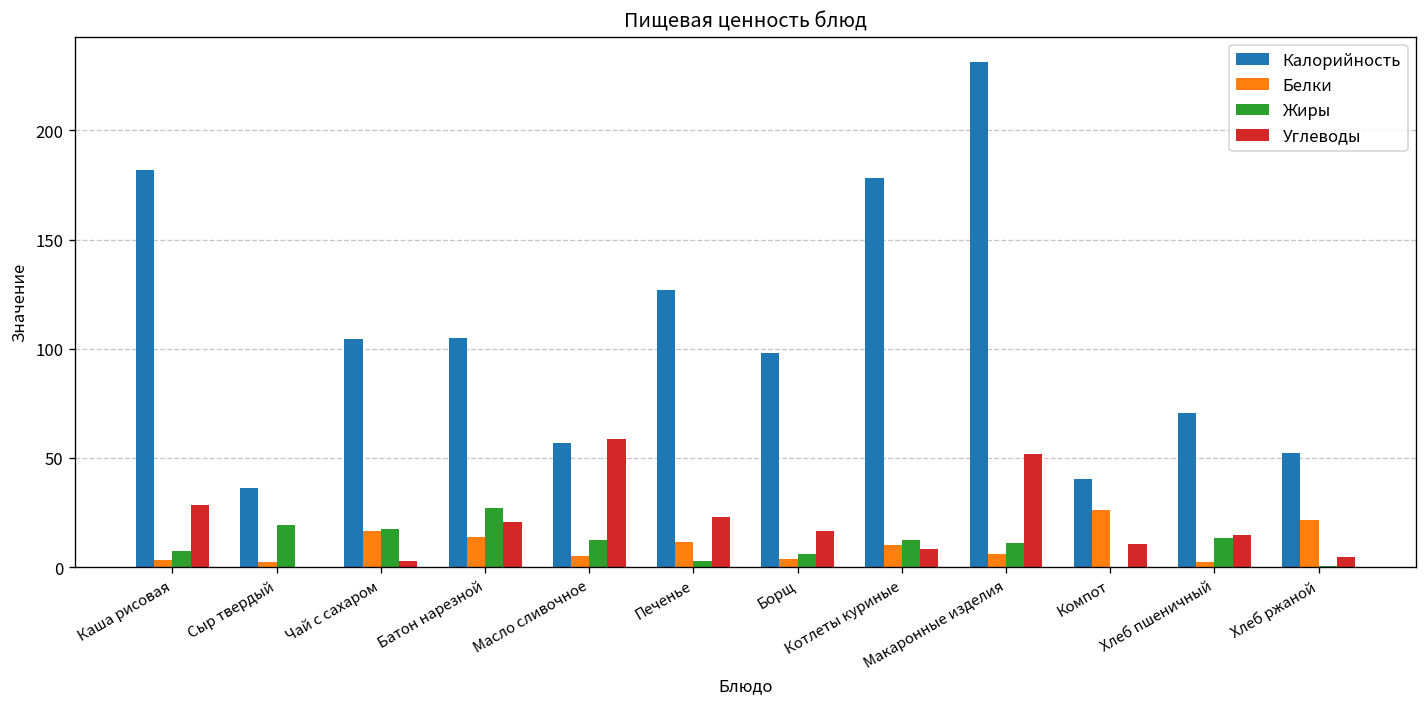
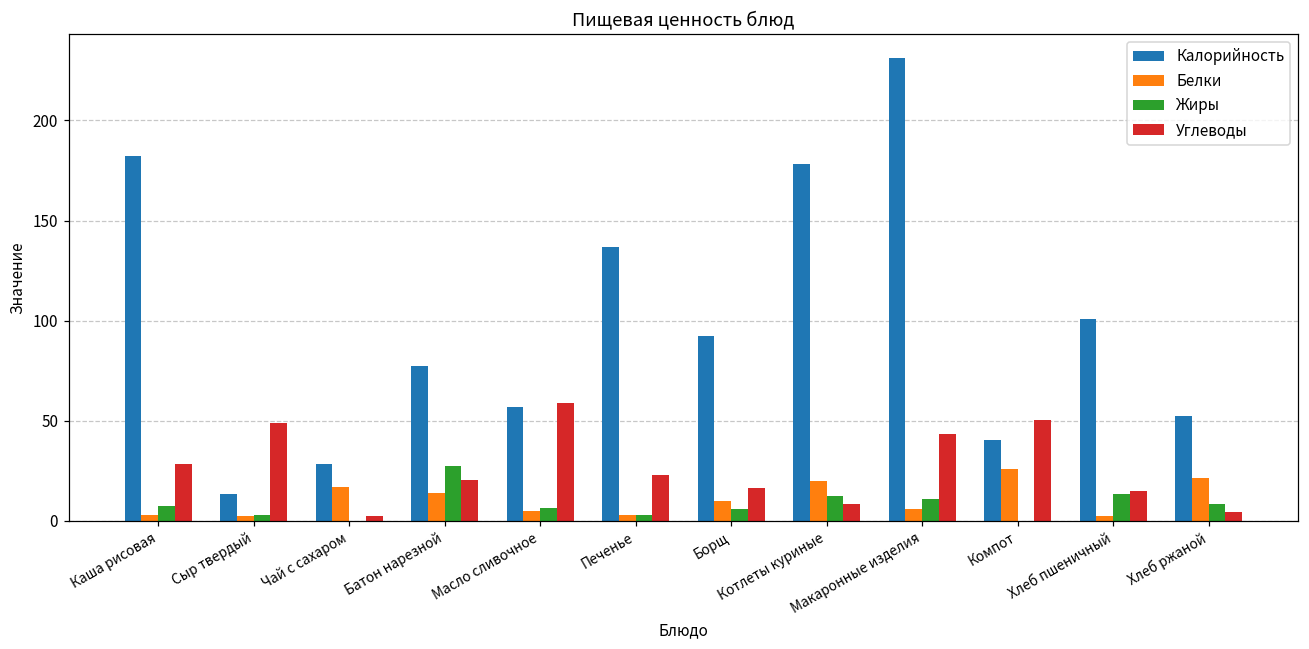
Калорийность, Сыр твердый: 36 -> 13
Жиры, Сыр твердый: 19 -> 3
Углеводы, Сыр твердый: 0 -> 49
Калорийность, Чай с сахаром: 104 -> 28
Жиры, Чай с сахаром: 17 -> 0
Калорийность, Батон нарезной: 105 -> 78
Жиры, Масло сливочное: 13 -> 6
Калорийность, Печенье: 127 -> 137
Белки, Печенье: 12 -> 3
Калорийность, Борщ: 98 -> 92
Белки, Борщ: 4 -> 10
Белки, Котлеты куриные: 10 -> 20
Углеводы, Макаронные изделия: 52 -> 44
Углеводы, Компот: 11 -> 51
Калорийность, Хлеб пшеничный: 71 -> 101
Жиры, Хлеб ржаной: 0 -> 9
